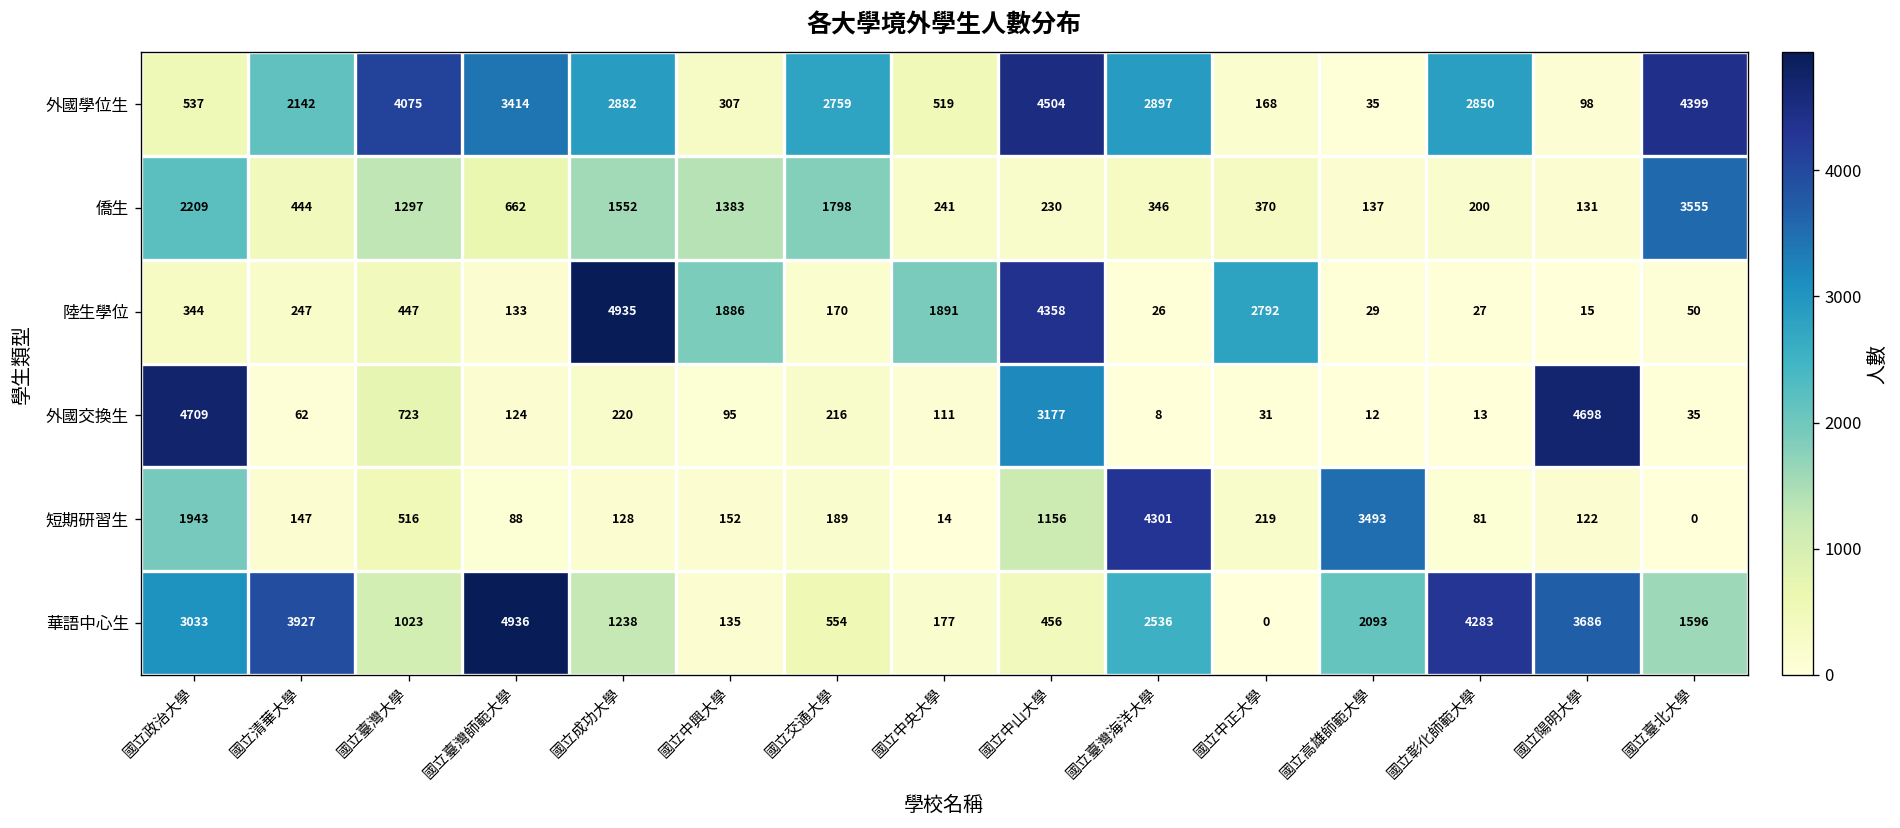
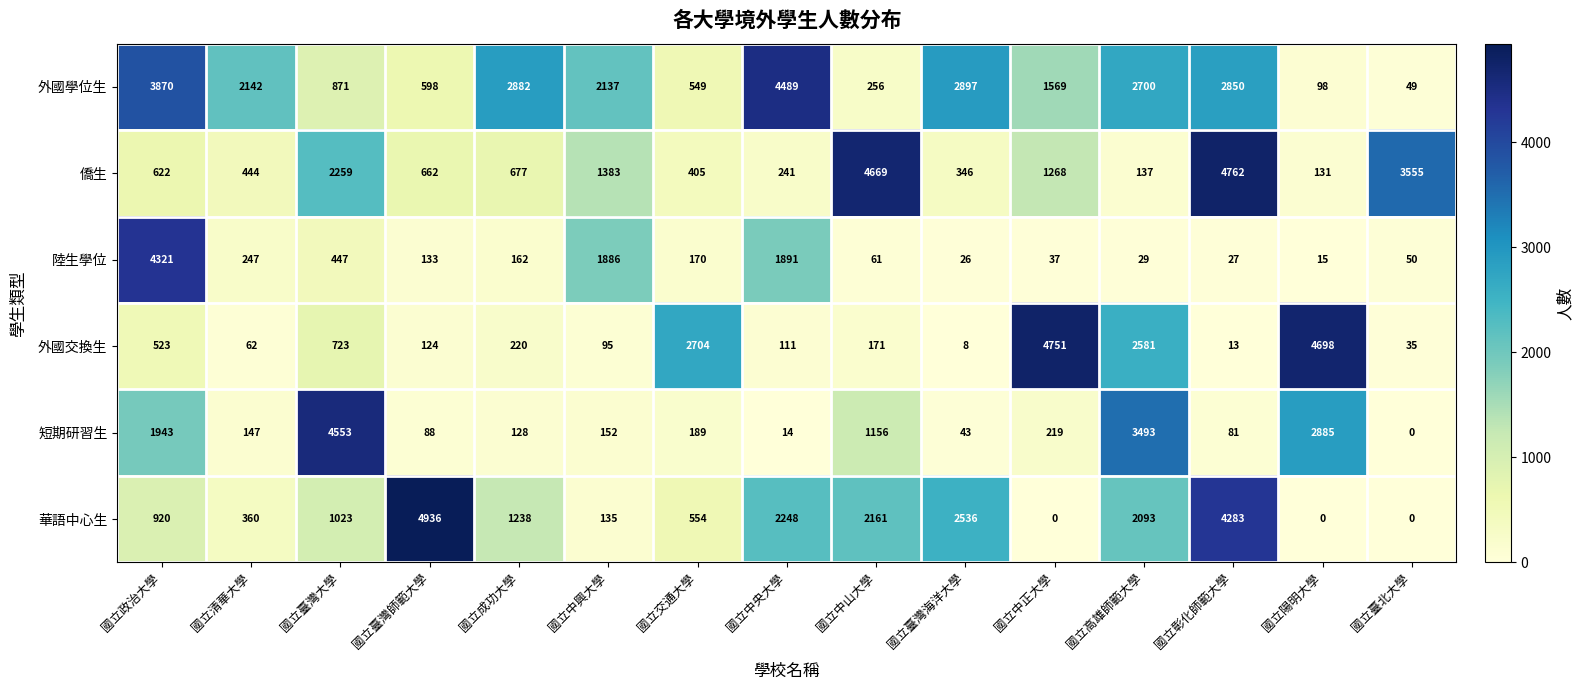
外國學位生, 國立政治大學: 537 -> 3870
外國學位生, 國立臺灣大學: 4075 -> 871
外國學位生, 國立臺灣師範大學: 3414 -> 598
外國學位生, 國立中興大學: 307 -> 2137
外國學位生, 國立交通大學: 2759 -> 549
外國學位生, 國立中央大學: 519 -> 4489
外國學位生, 國立中山大學: 4504 -> 256
外國學位生, 國立中正大學: 168 -> 1569
外國學位生, 國立高雄師範大學: 35 -> 2700
外國學位生, 國立臺北大學: 4399 -> 49
僑生, 國立政治大學: 2209 -> 622
僑生, 國立臺灣大學: 1297 -> 2259
僑生, 國立成功大學: 1552 -> 677
僑生, 國立交通大學: 1798 -> 405
僑生, 國立中山大學: 230 -> 4669
僑生, 國立中正大學: 370 -> 1268
僑生, 國立彰化師範大學: 200 -> 4762
陸生學位, 國立政治大學: 344 -> 4321
陸生學位, 國立成功大學: 4935 -> 162
陸生學位, 國立中山大學: 4358 -> 61
陸生學位, 國立中正大學: 2792 -> 37
外國交換生, 國立政治大學: 4709 -> 523
外國交換生, 國立交通大學: 216 -> 2704
外國交換生, 國立中山大學: 3177 -> 171
外國交換生, 國立中正大學: 31 -> 4751
外國交換生, 國立高雄師範大學: 12 -> 2581
短期研習生, 國立臺灣大學: 516 -> 4553
短期研習生, 國立臺灣海洋大學: 4301 -> 43
短期研習生, 國立陽明大學: 122 -> 2885
華語中心生, 國立政治大學: 3033 -> 920
華語中心生, 國立清華大學: 3927 -> 360
華語中心生, 國立中央大學: 177 -> 2248
華語中心生, 國立中山大學: 456 -> 2161
華語中心生, 國立陽明大學: 3686 -> 0
華語中心生, 國立臺北大學: 1596 -> 0
